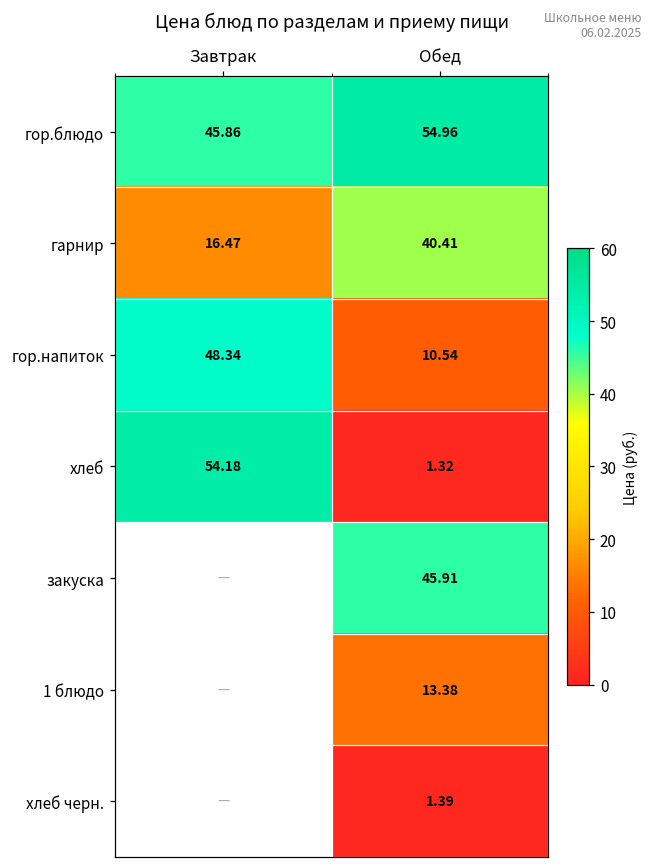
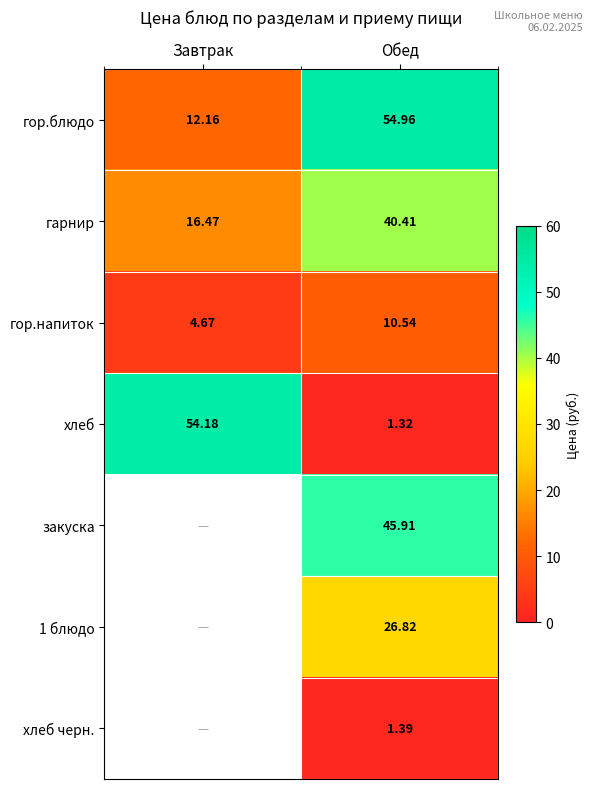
гор.блюдо, Завтрак: 45.86 -> 12.16
гор.напиток, Завтрак: 48.34 -> 4.67
1 блюдо, Обед: 13.38 -> 26.82
